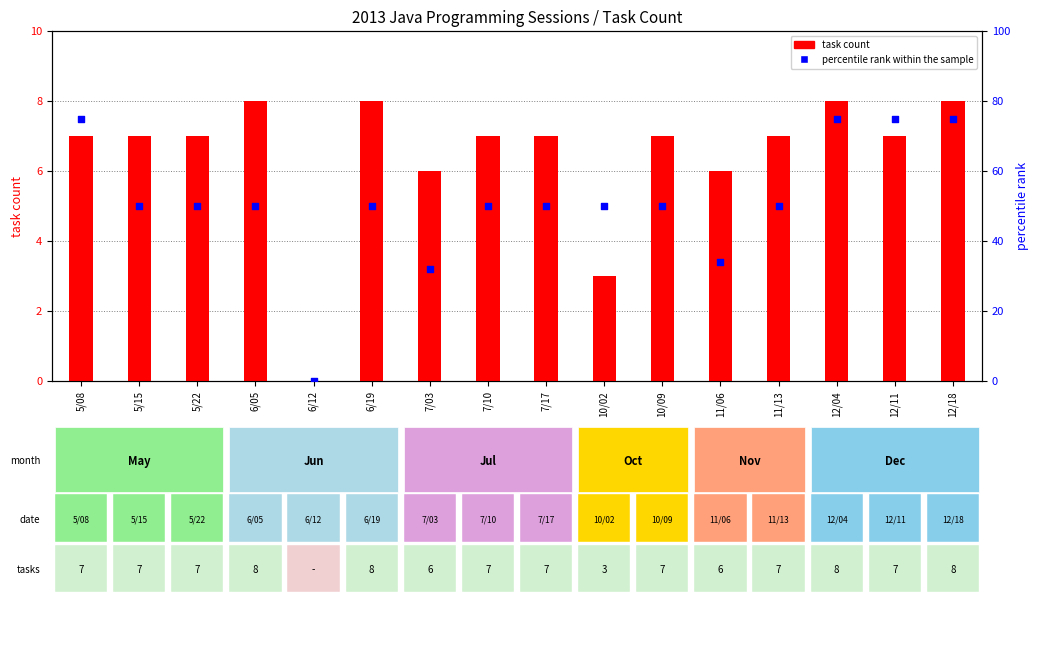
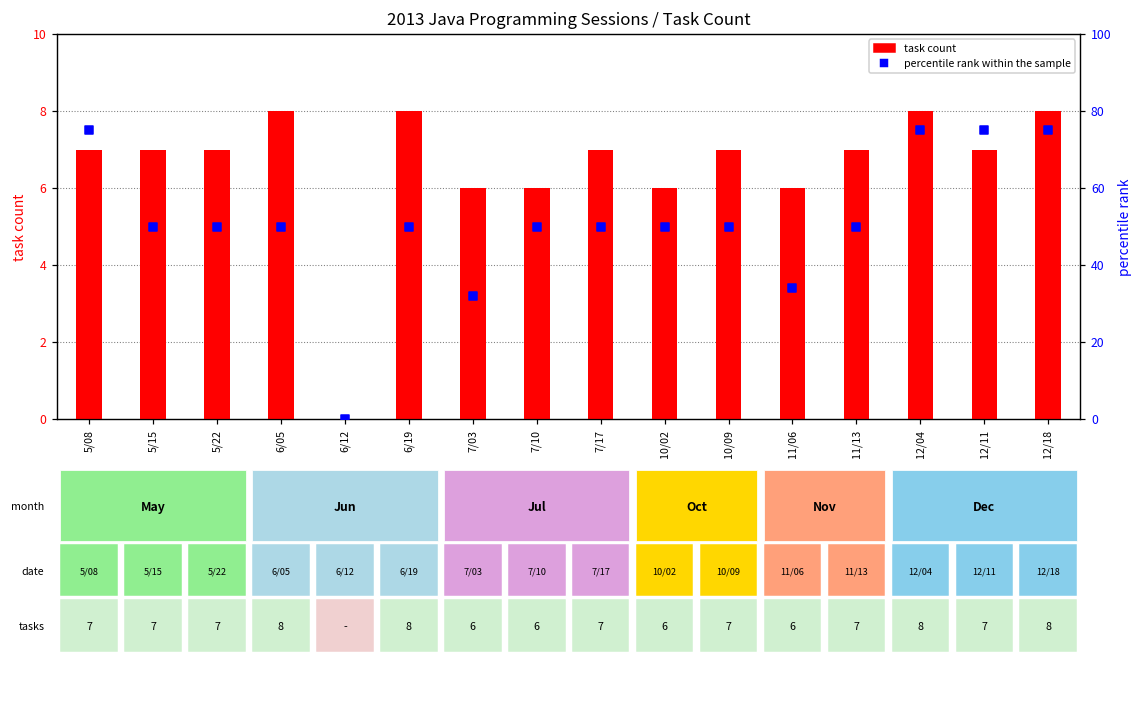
task count, 7/10: 7 -> 6
task count, 10/02: 3 -> 6
